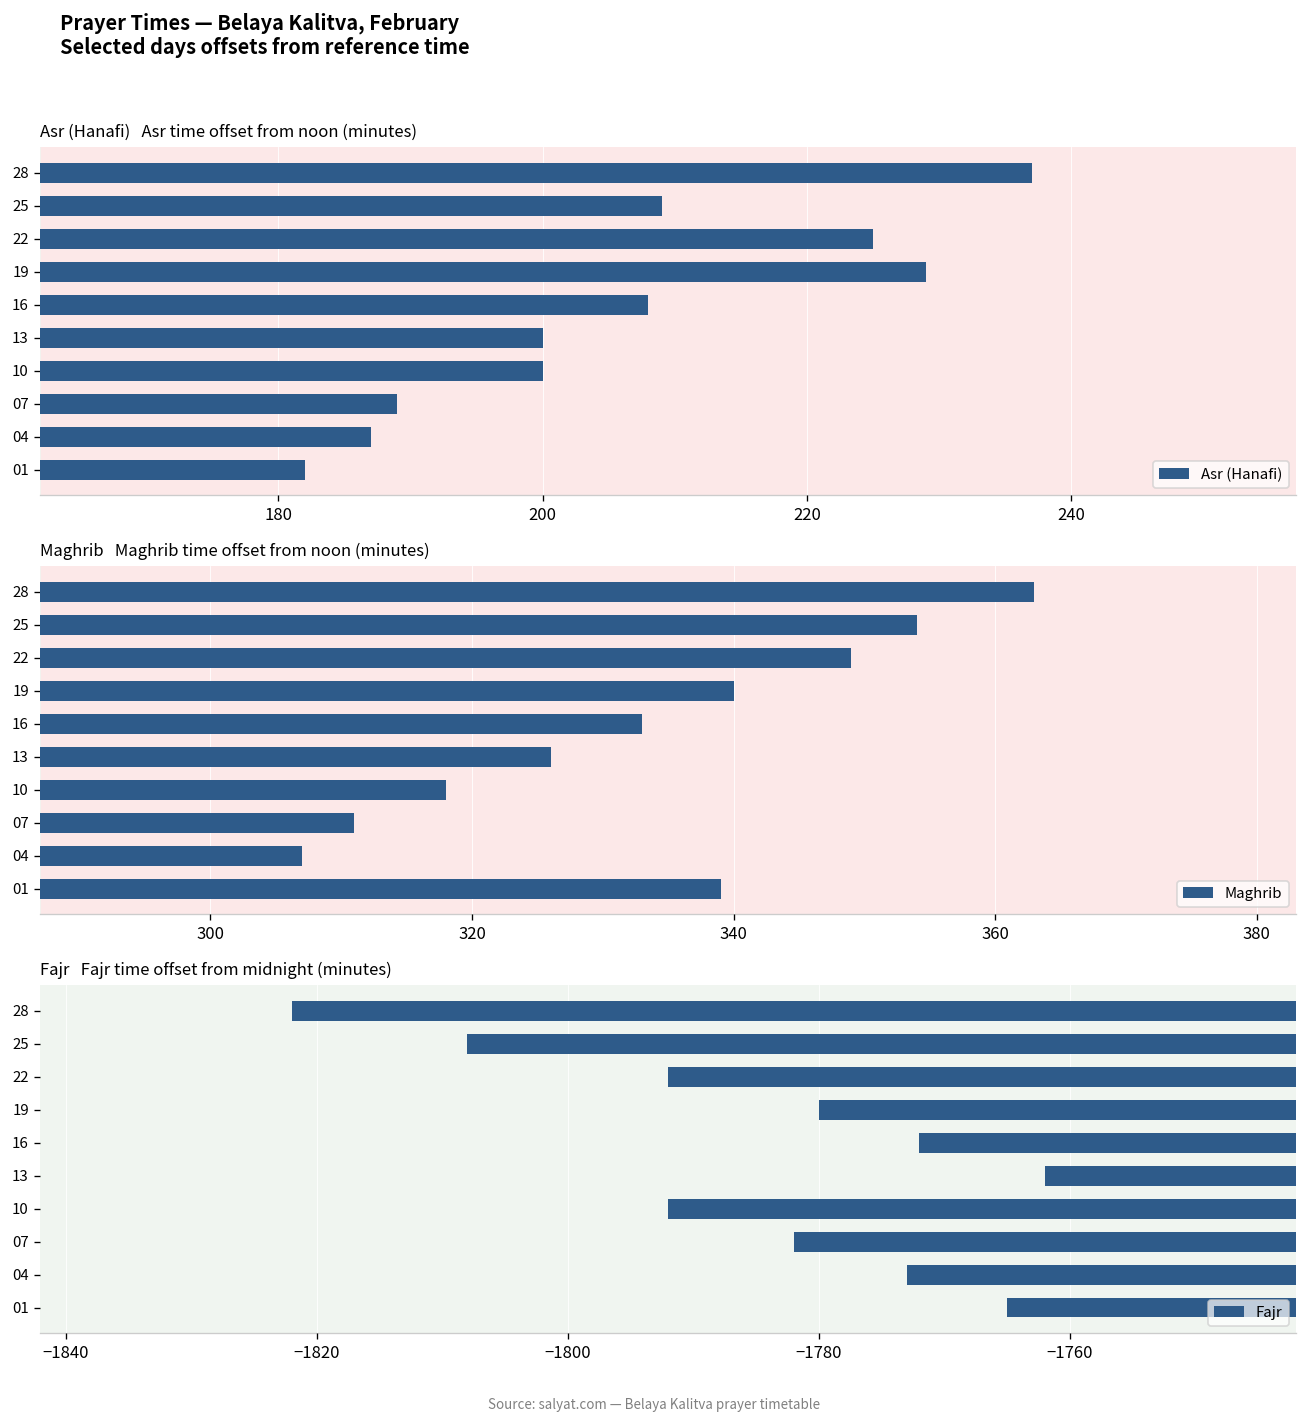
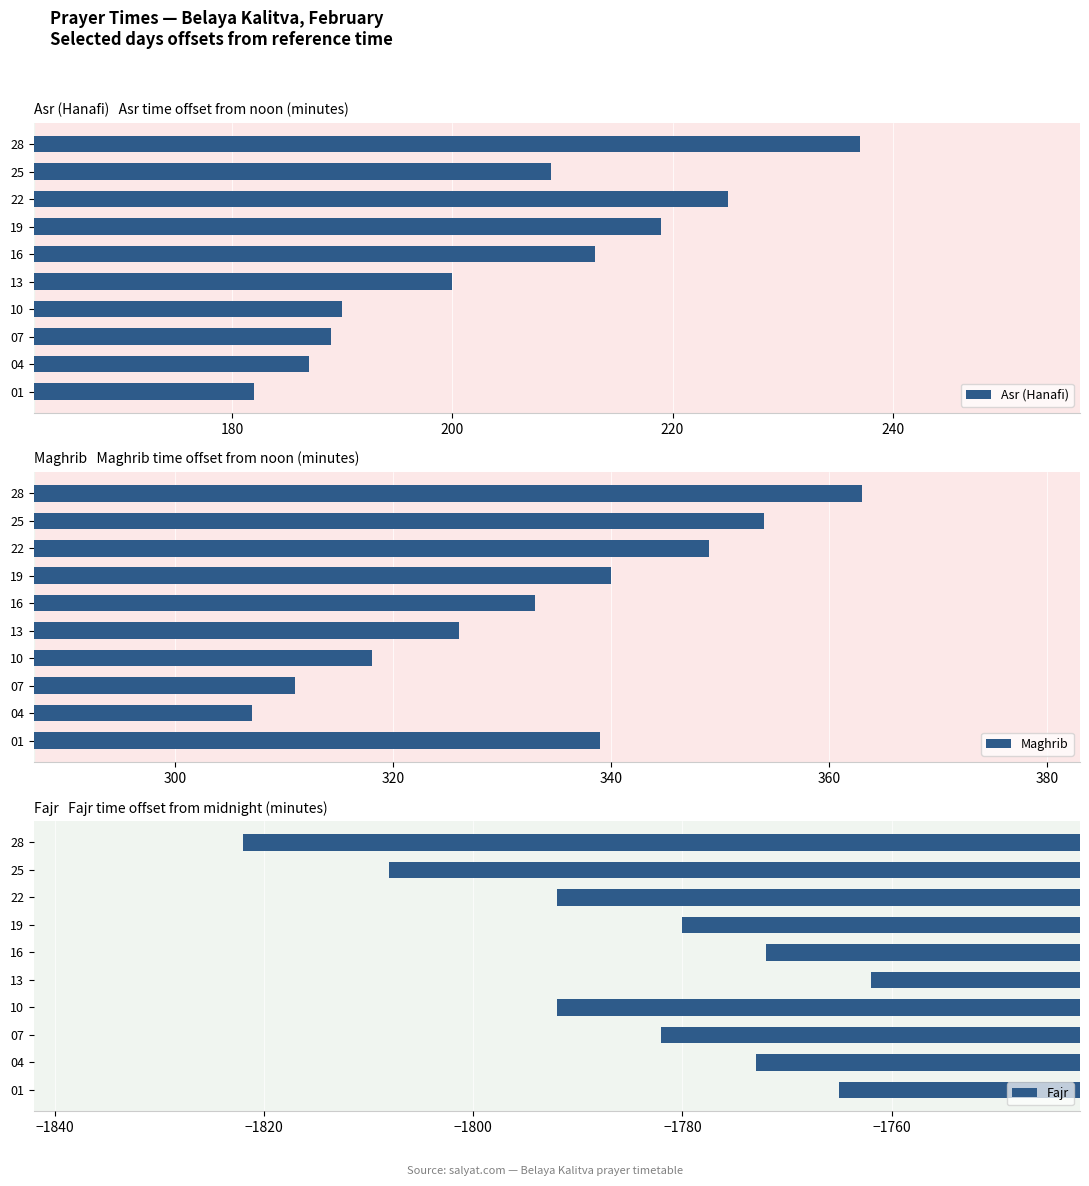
Asr (Hanafi) Asr time offset from noon (minutes), 19: 229.0 -> 219.0
Asr (Hanafi) Asr time offset from noon (minutes), 16: 208.0 -> 213.0
Asr (Hanafi) Asr time offset from noon (minutes), 10: 200.0 -> 190.0
